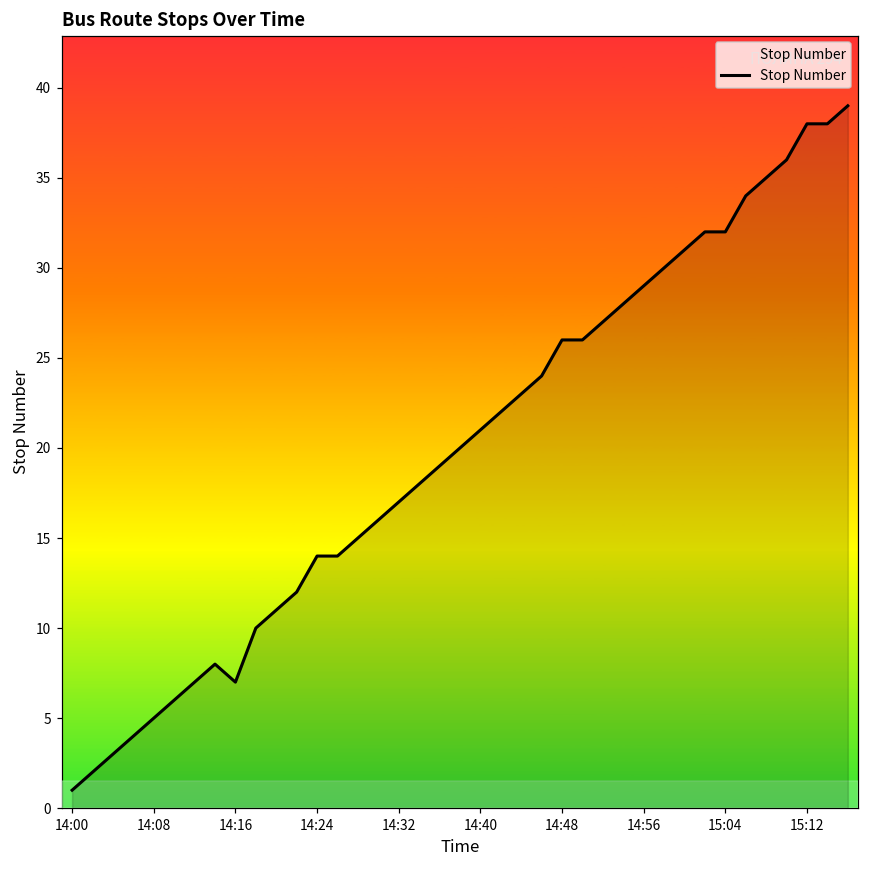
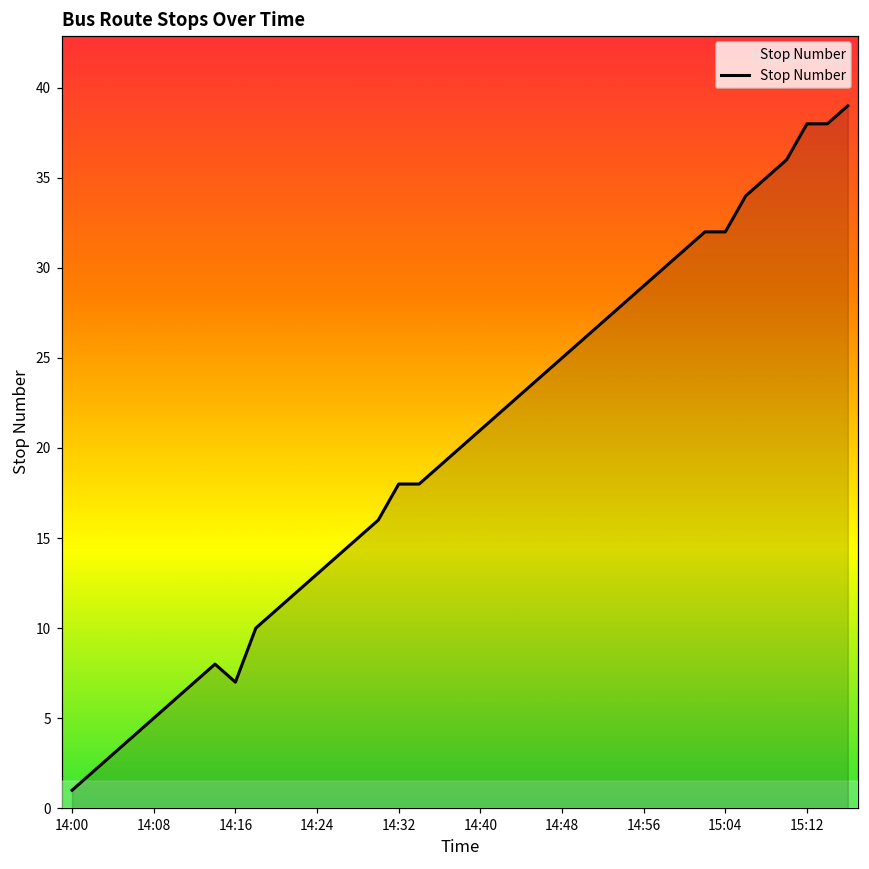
14:24: 14 -> 13
14:32: 17 -> 18
14:48: 26 -> 25
